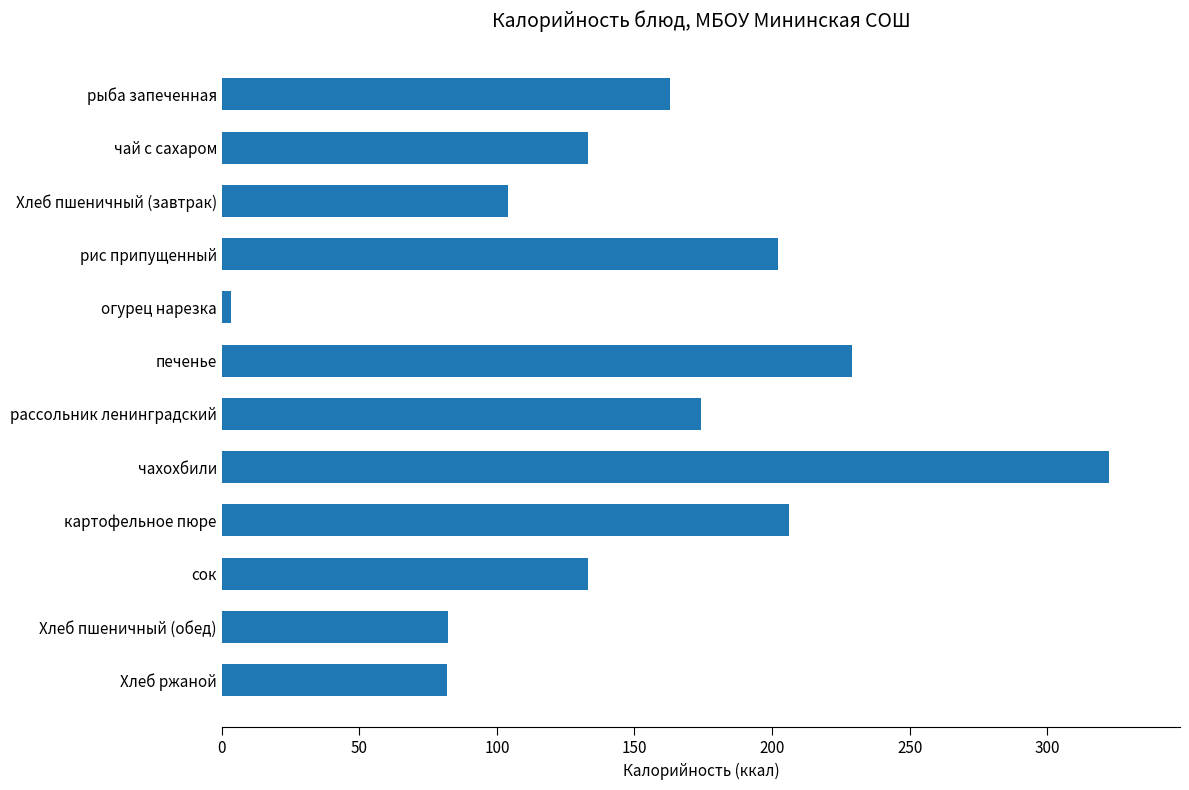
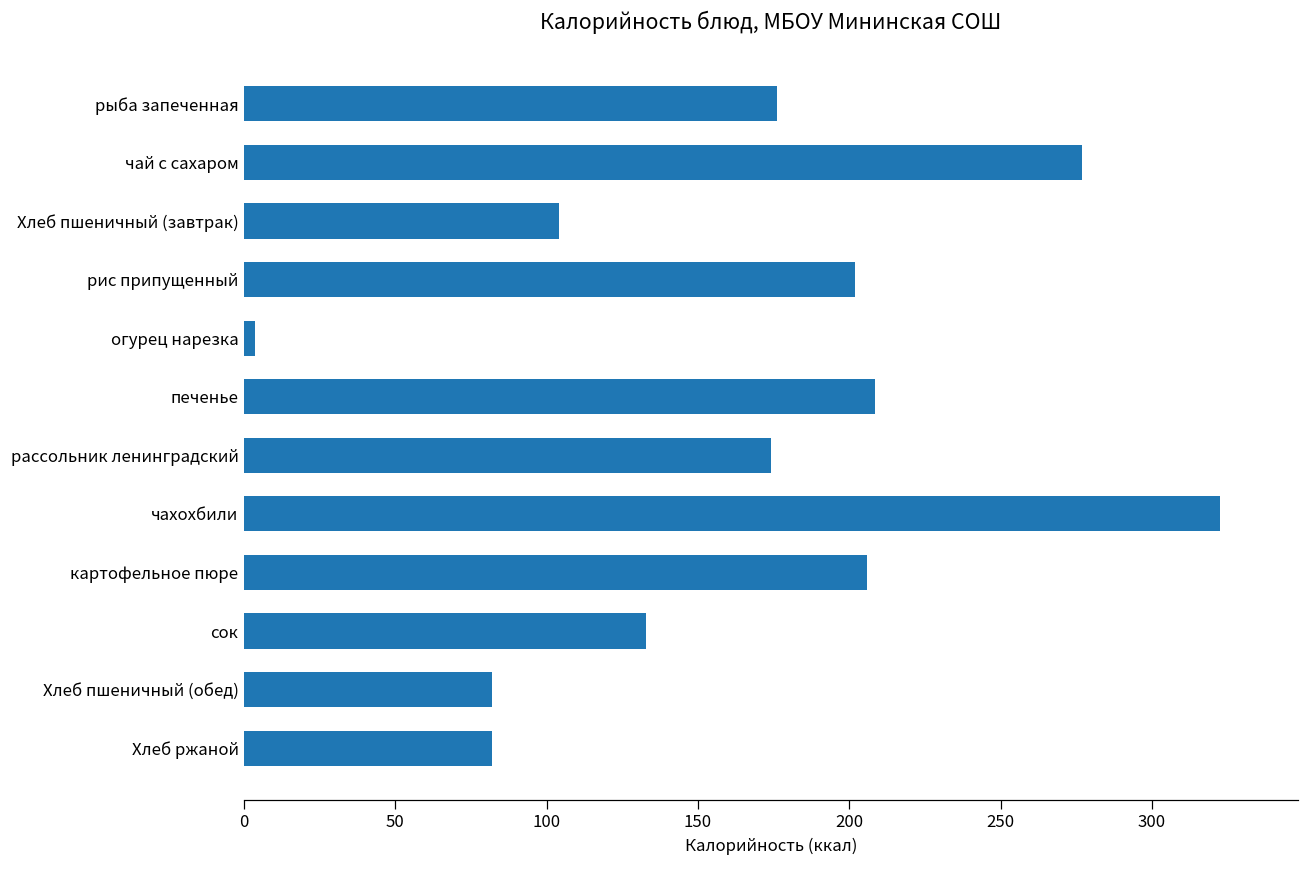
рыба запеченная: 163 -> 176
чай с сахаром: 133 -> 277
печенье: 229 -> 209
